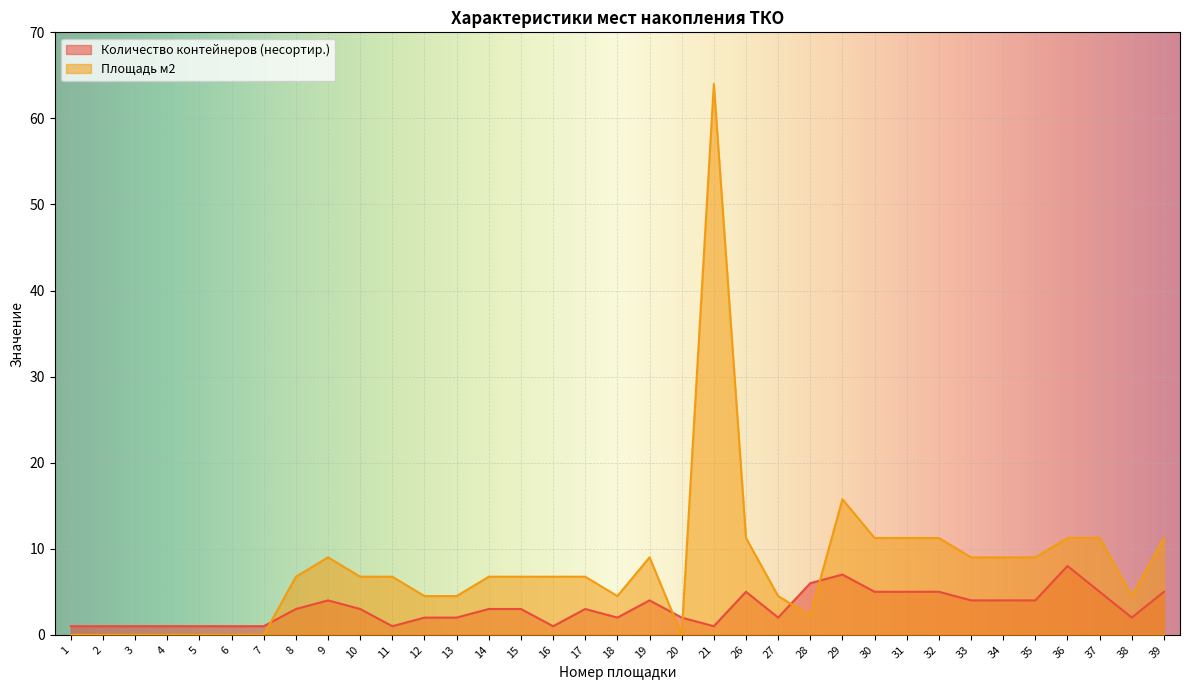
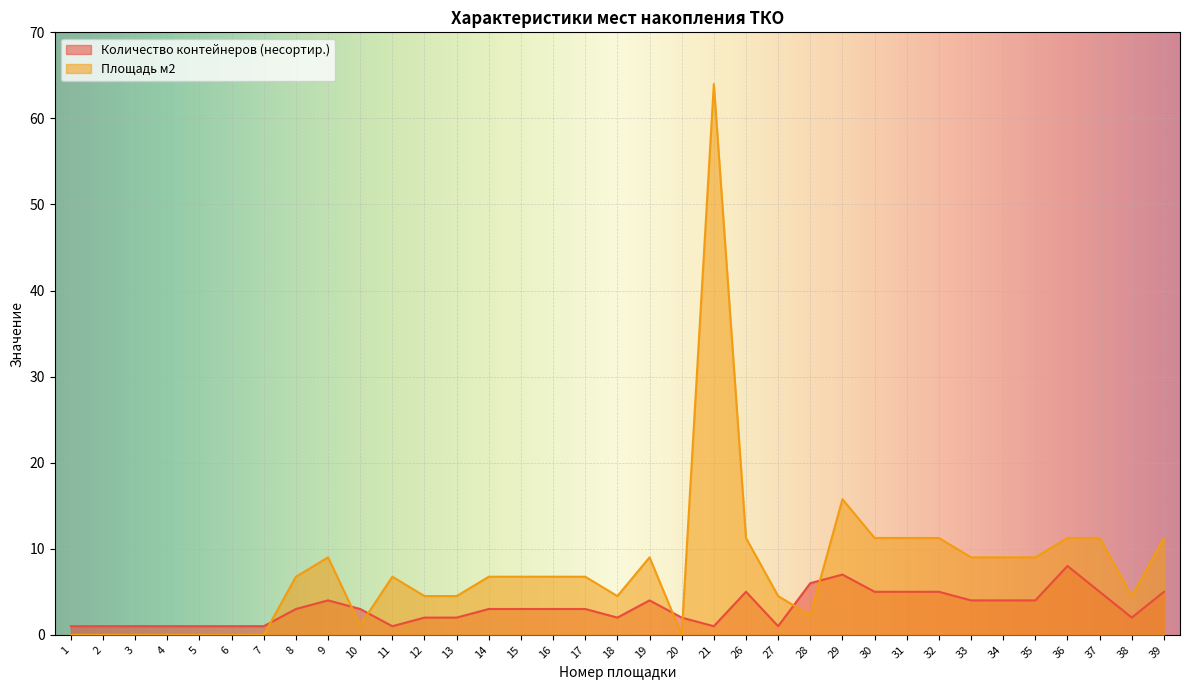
Площадь м2, 10: 7 -> 1
Количество контейнеров (несортир.), 16: 1 -> 3
Количество контейнеров (несортир.), 27: 2 -> 1
